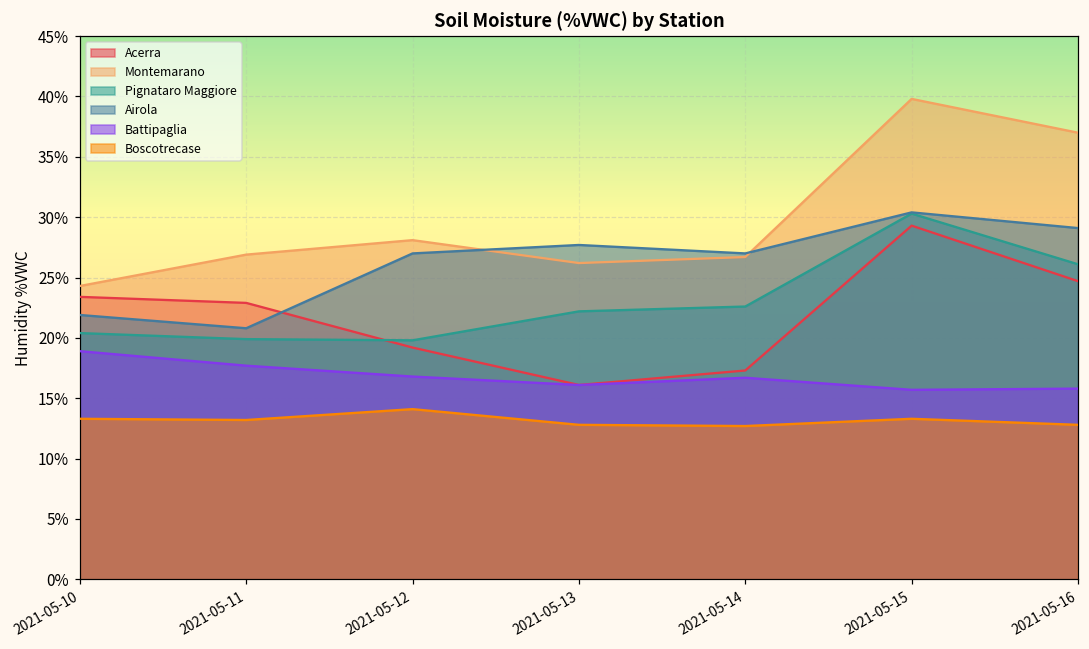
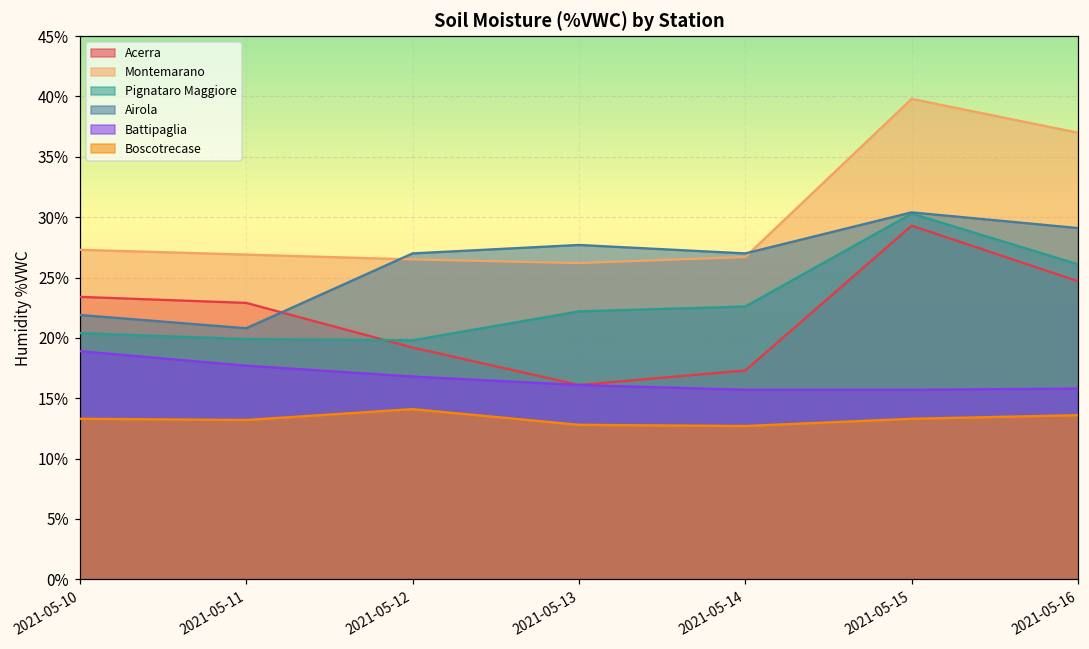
Montemarano, 2021-05-10: 24.3% -> 27.3%
Montemarano, 2021-05-12: 28.1% -> 26.5%
Battipaglia, 2021-05-14: 16.7% -> 15.7%
Boscotrecase, 2021-05-16: 12.8% -> 13.6%
